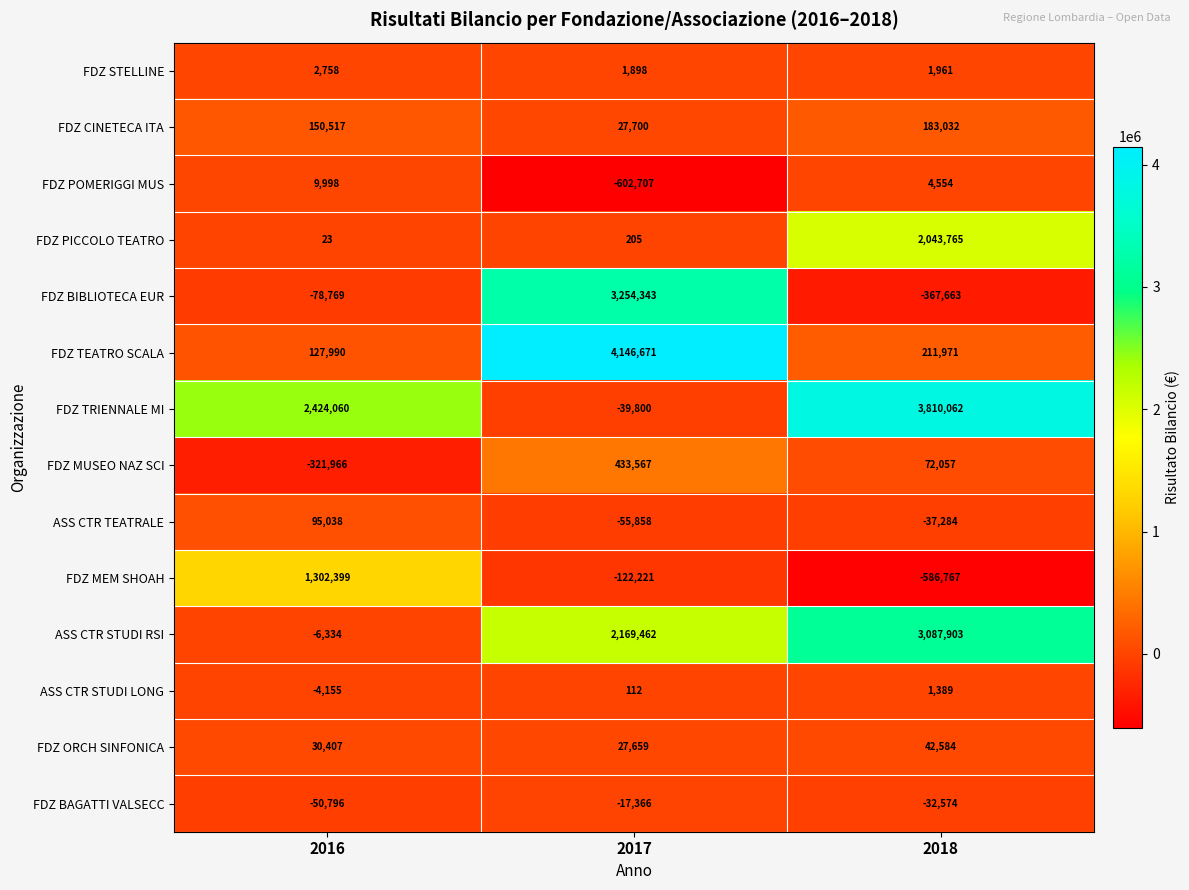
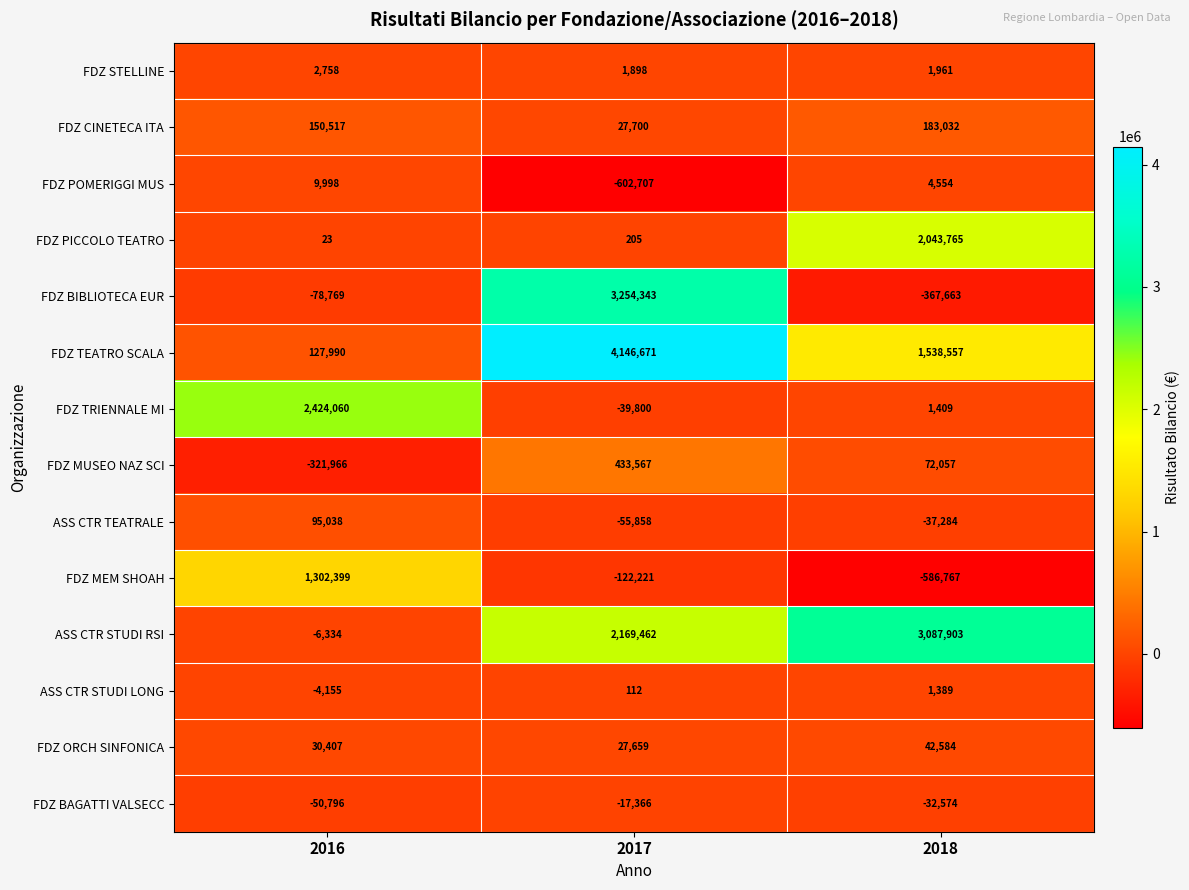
FDZ TEATRO SCALA, 2018: 211,971 -> 1,538,557
FDZ TRIENNALE MI, 2018: 3,810,062 -> 1,409
